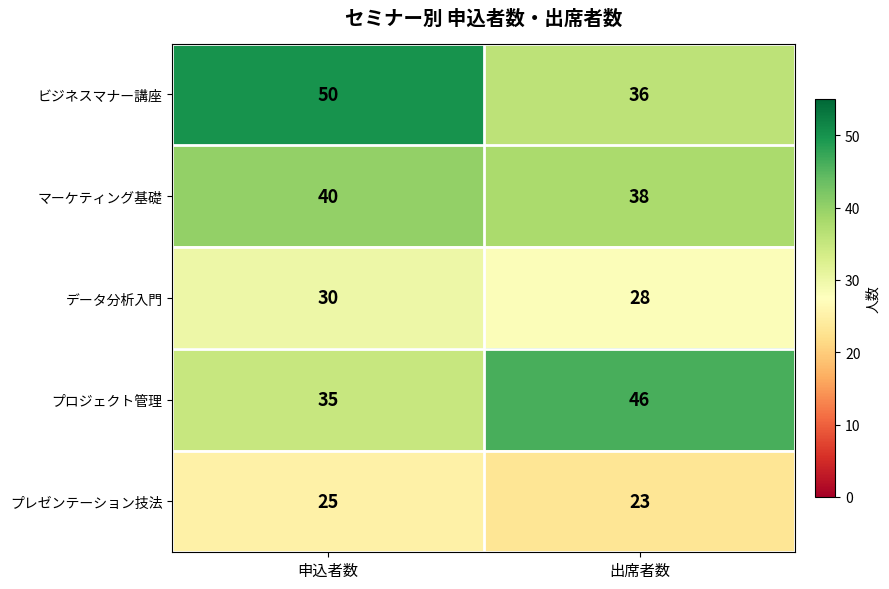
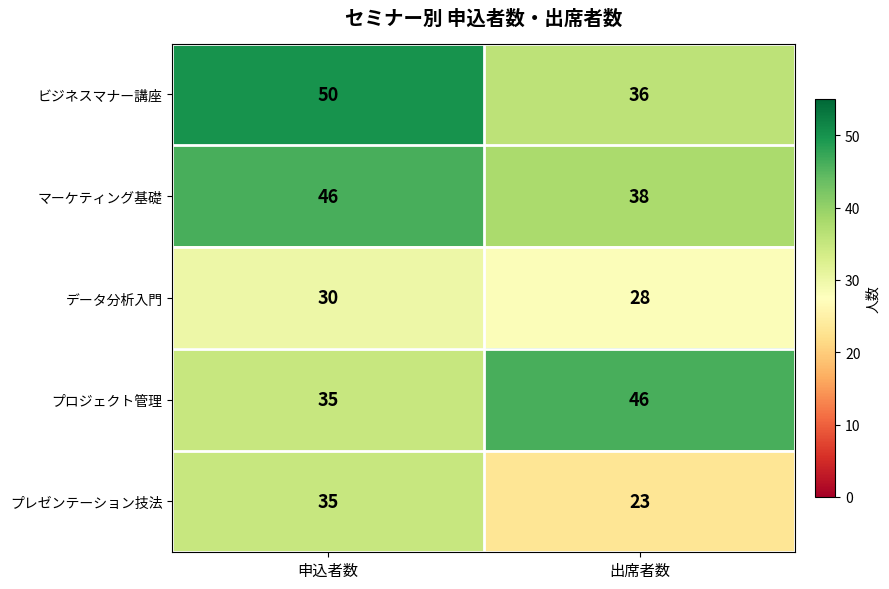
マーケティング基礎, 申込者数: 40 -> 46
プレゼンテーション技法, 申込者数: 25 -> 35
